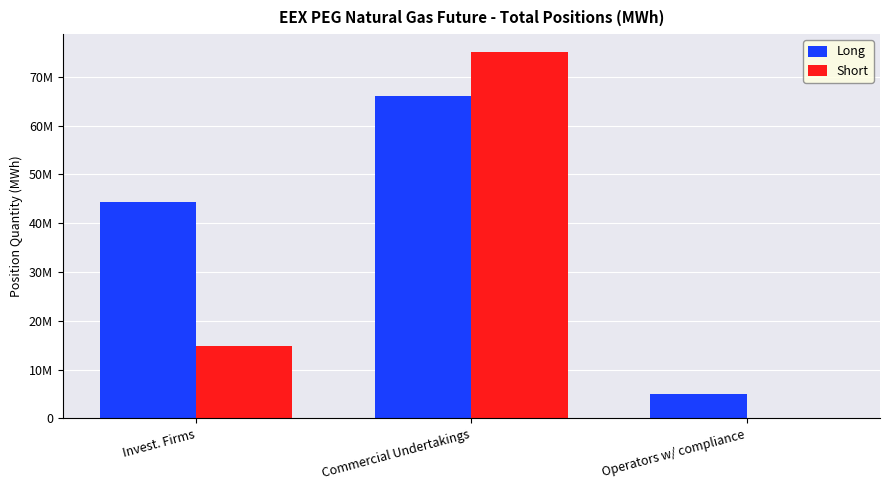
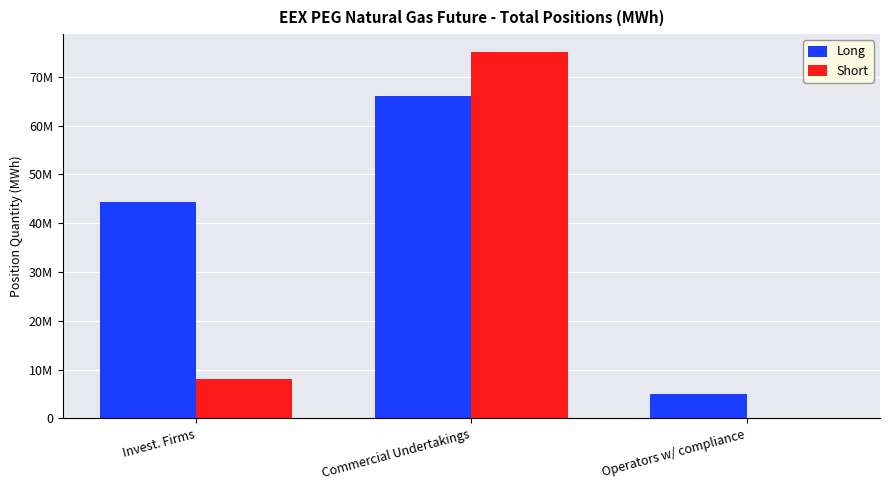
Short, Invest. Firms: 15000000 -> 8000000
